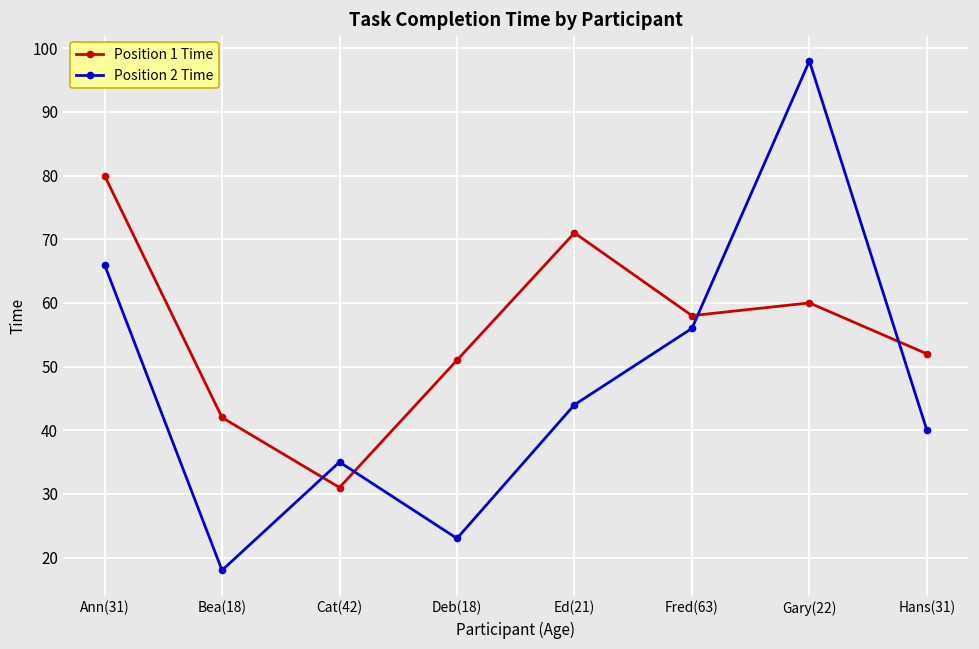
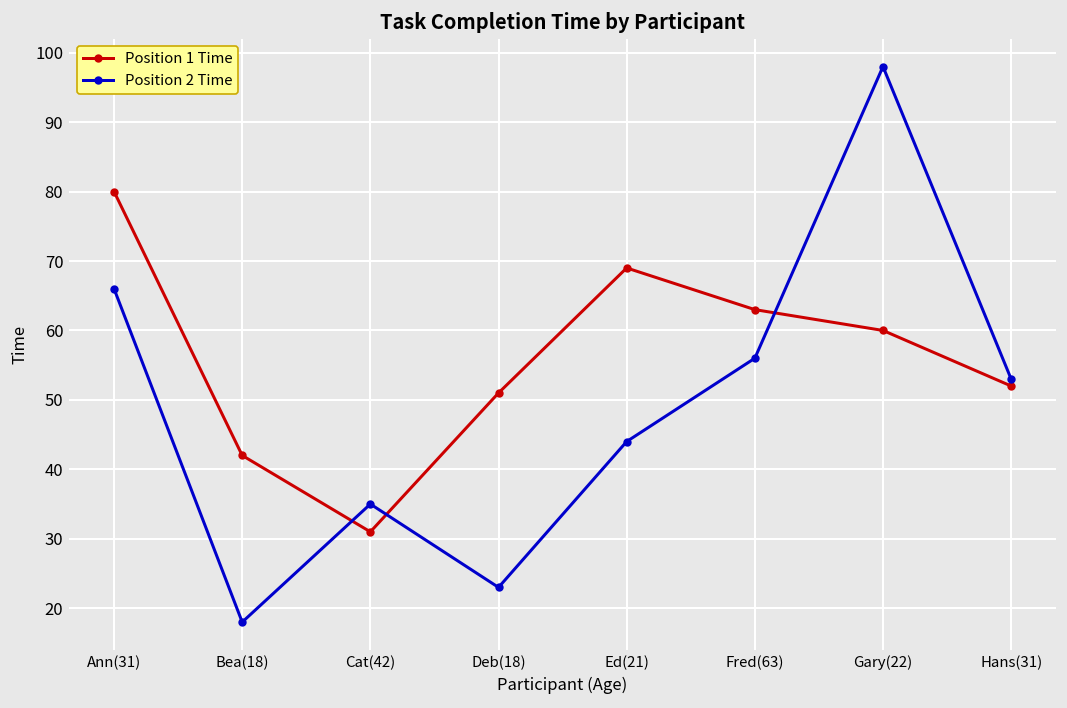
Position 1 Time, Ed(21): 71 -> 69
Position 1 Time, Fred(63): 58 -> 63
Position 2 Time, Hans(31): 40 -> 53
